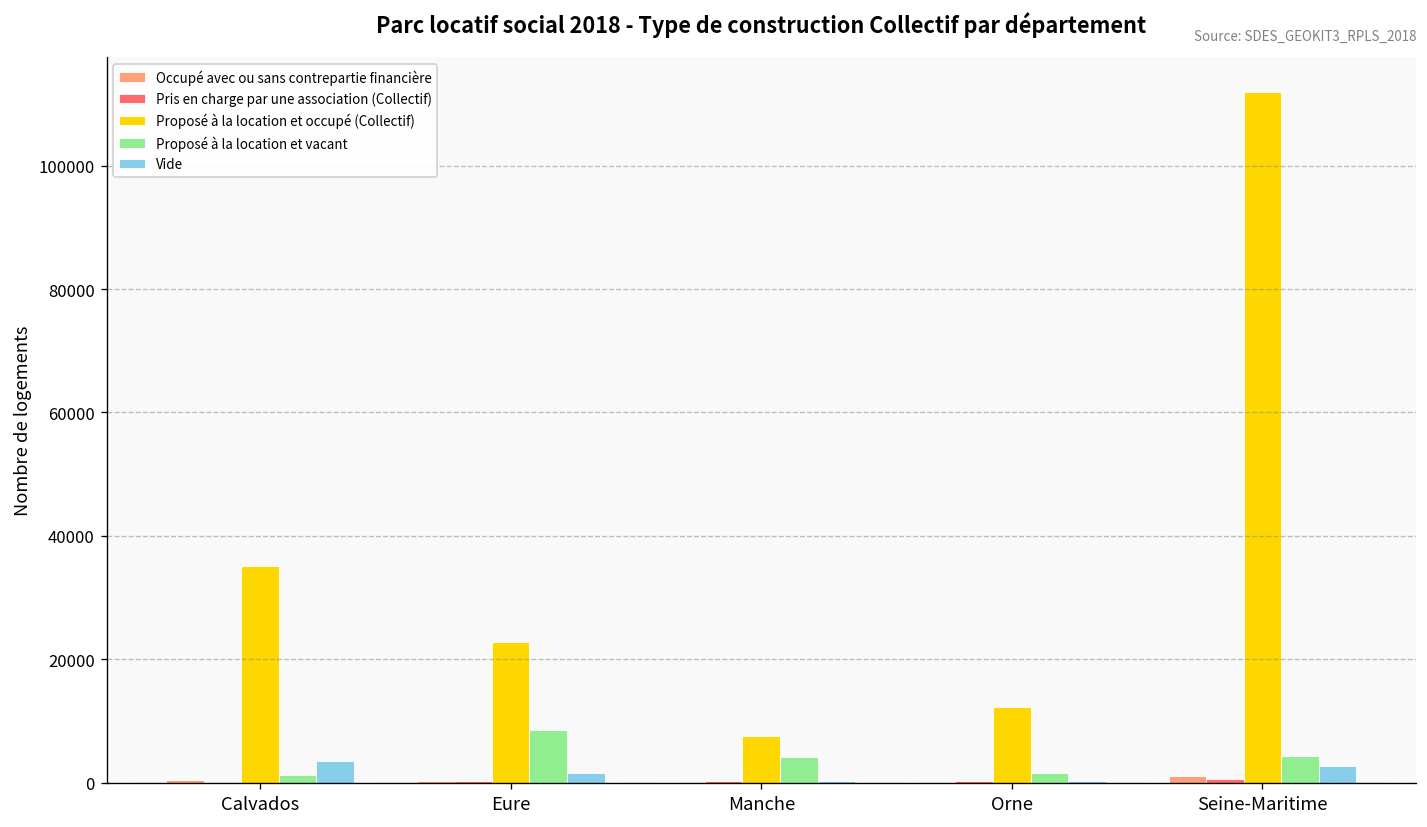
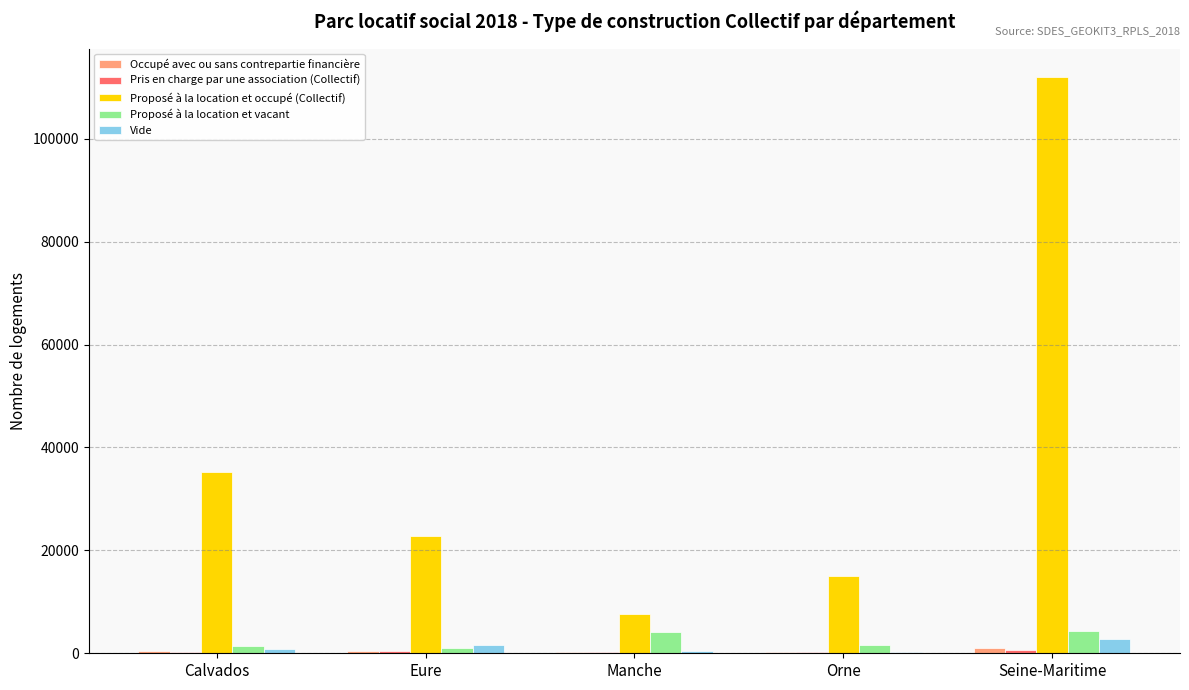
Vide, Calvados: 4000 -> 1000
Proposé à la location et vacant, Eure: 9000 -> 1000
Proposé à la location et occupé (Collectif), Orne: 12000 -> 15000
